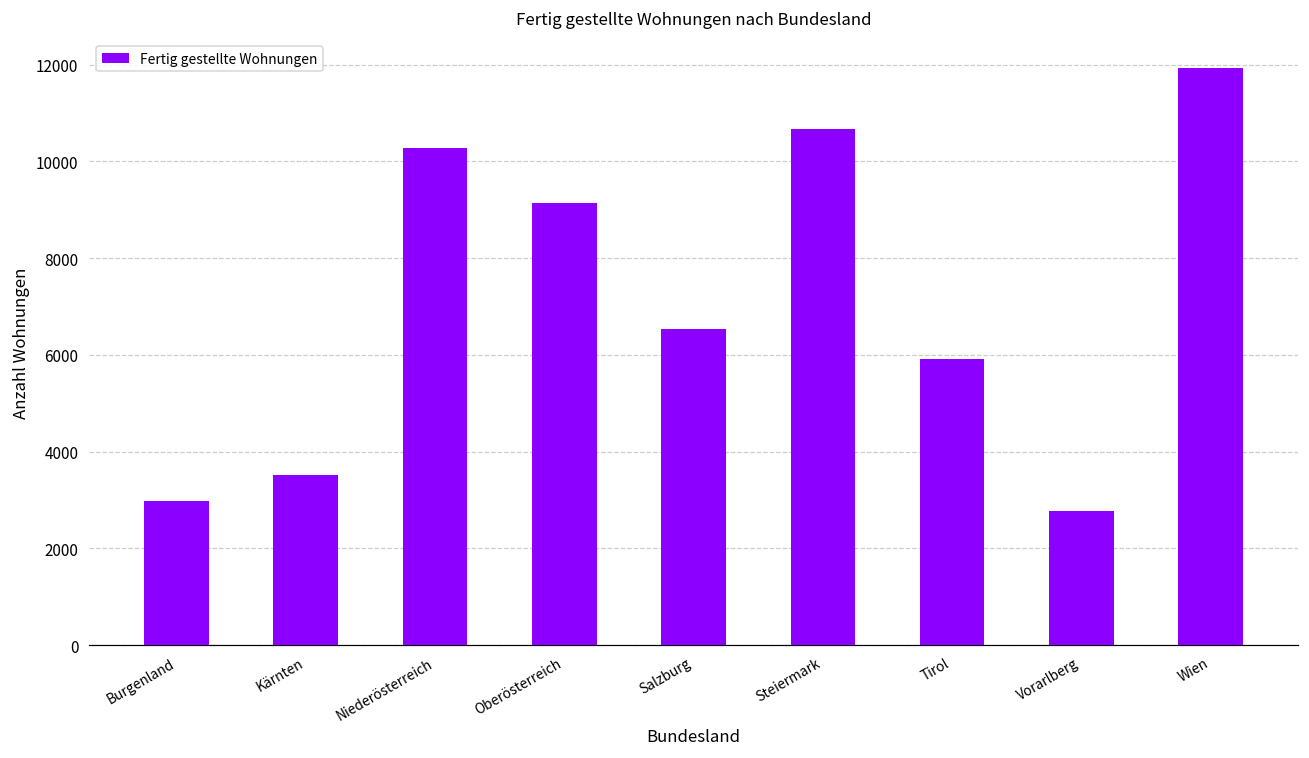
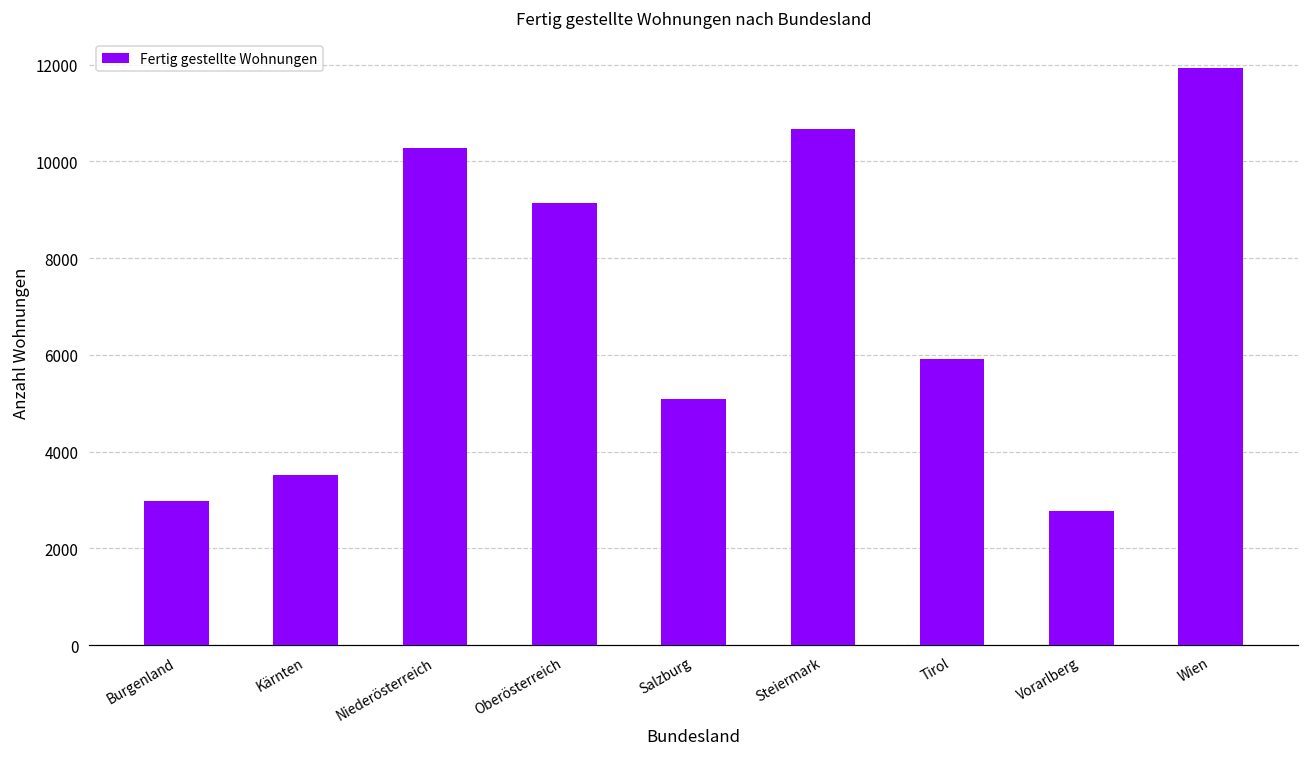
Salzburg: 6500 -> 5100
